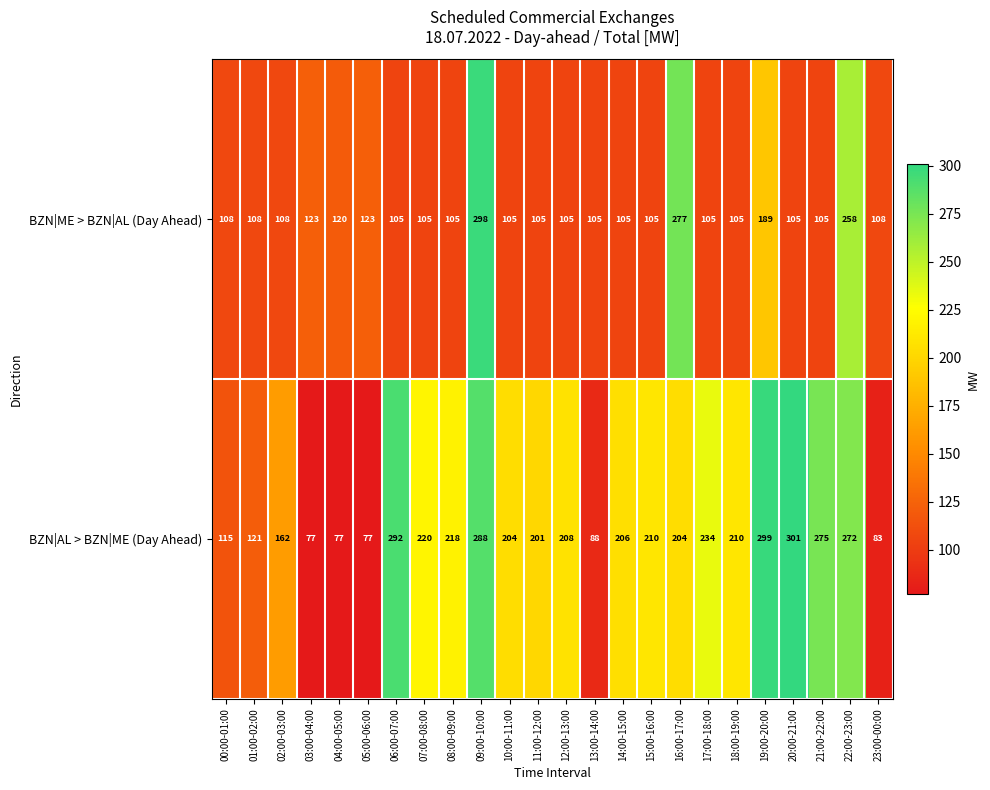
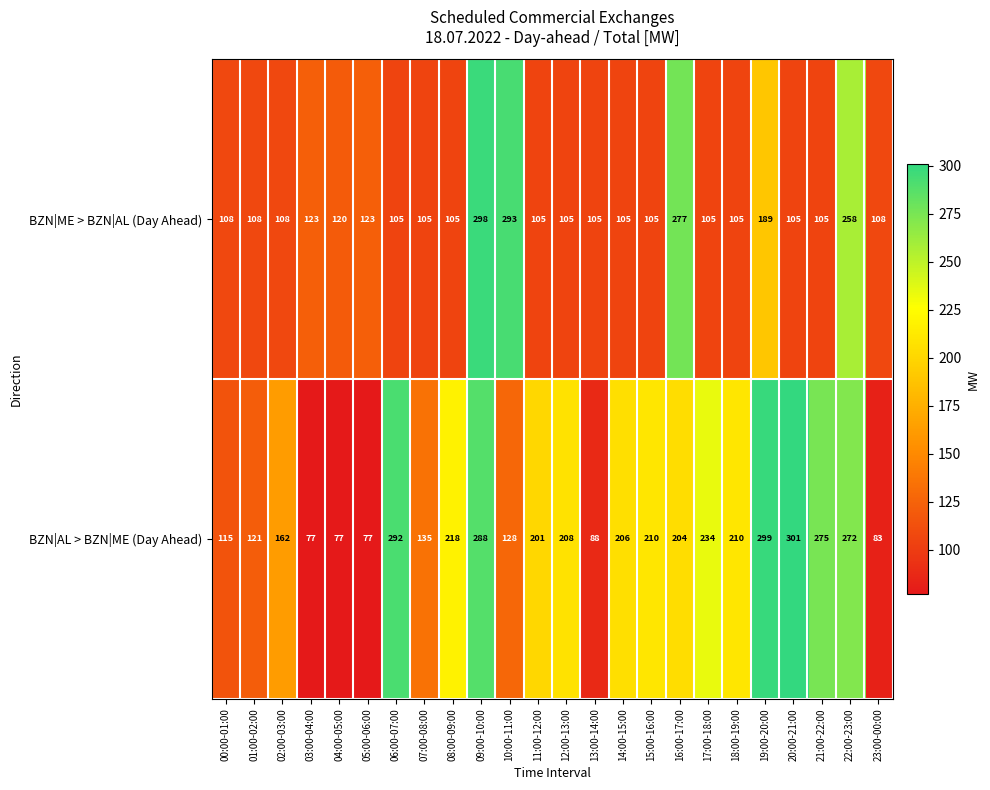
BZN|ME > BZN|AL (Day Ahead), 10:00-11:00: 105 -> 293
BZN|AL > BZN|ME (Day Ahead), 07:00-08:00: 220 -> 135
BZN|AL > BZN|ME (Day Ahead), 10:00-11:00: 204 -> 128
